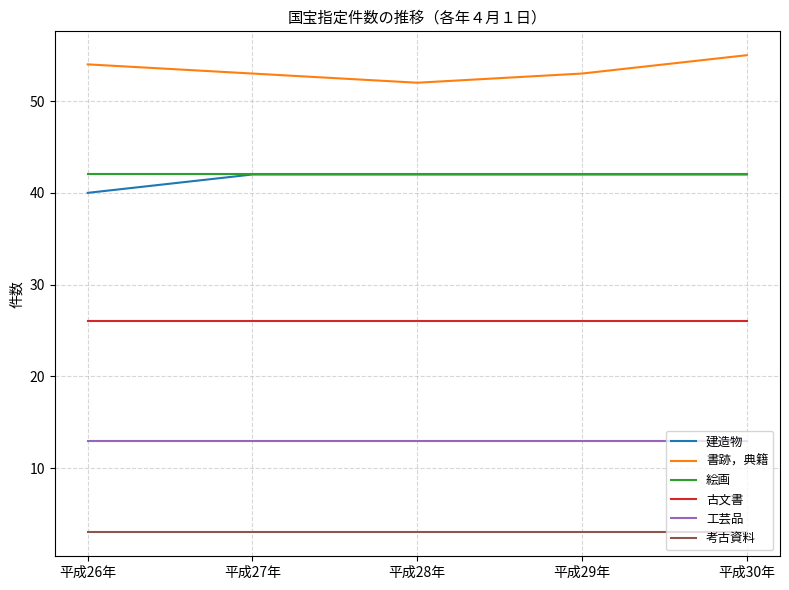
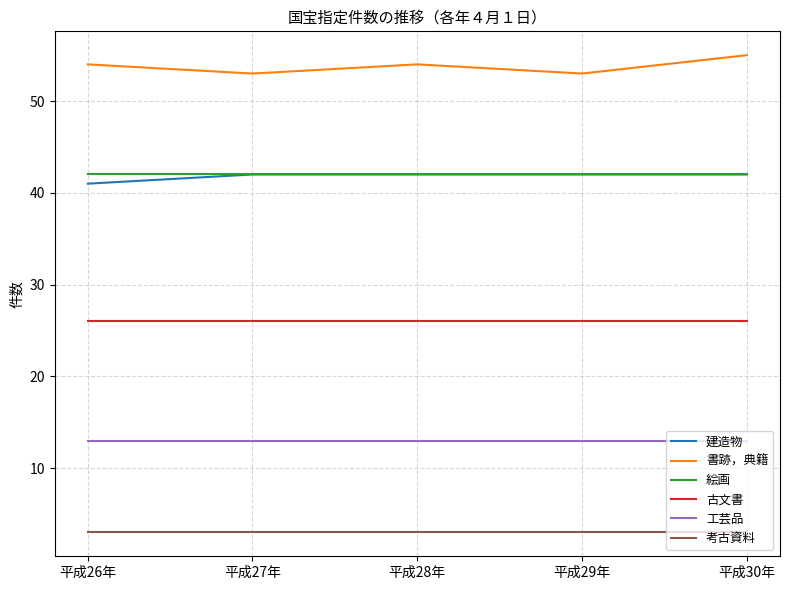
建造物, 平成26年: 40 -> 41
書跡，典籍, 平成28年: 52 -> 54
